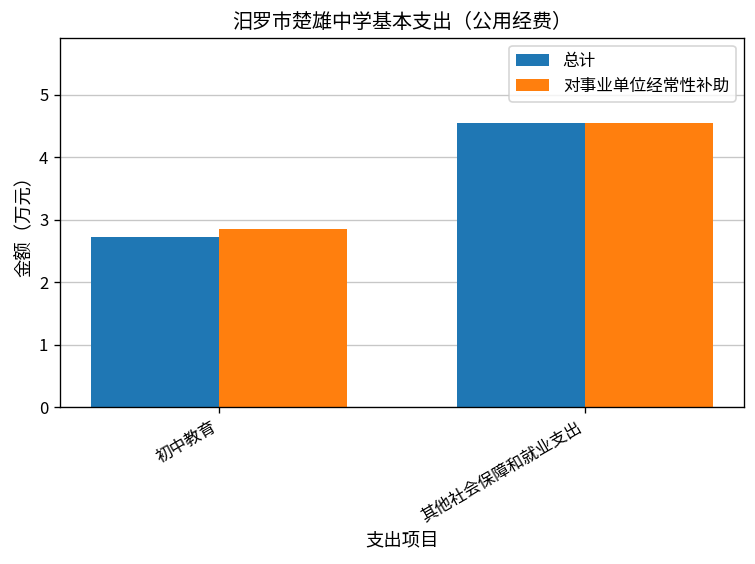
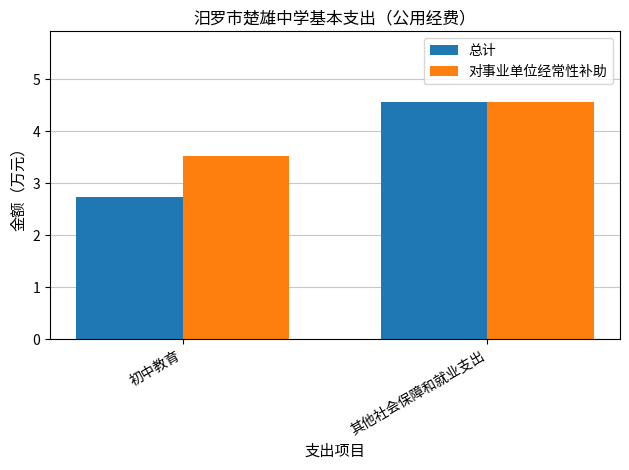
对事业单位经常性补助, 初中教育: 2.9 -> 3.5
